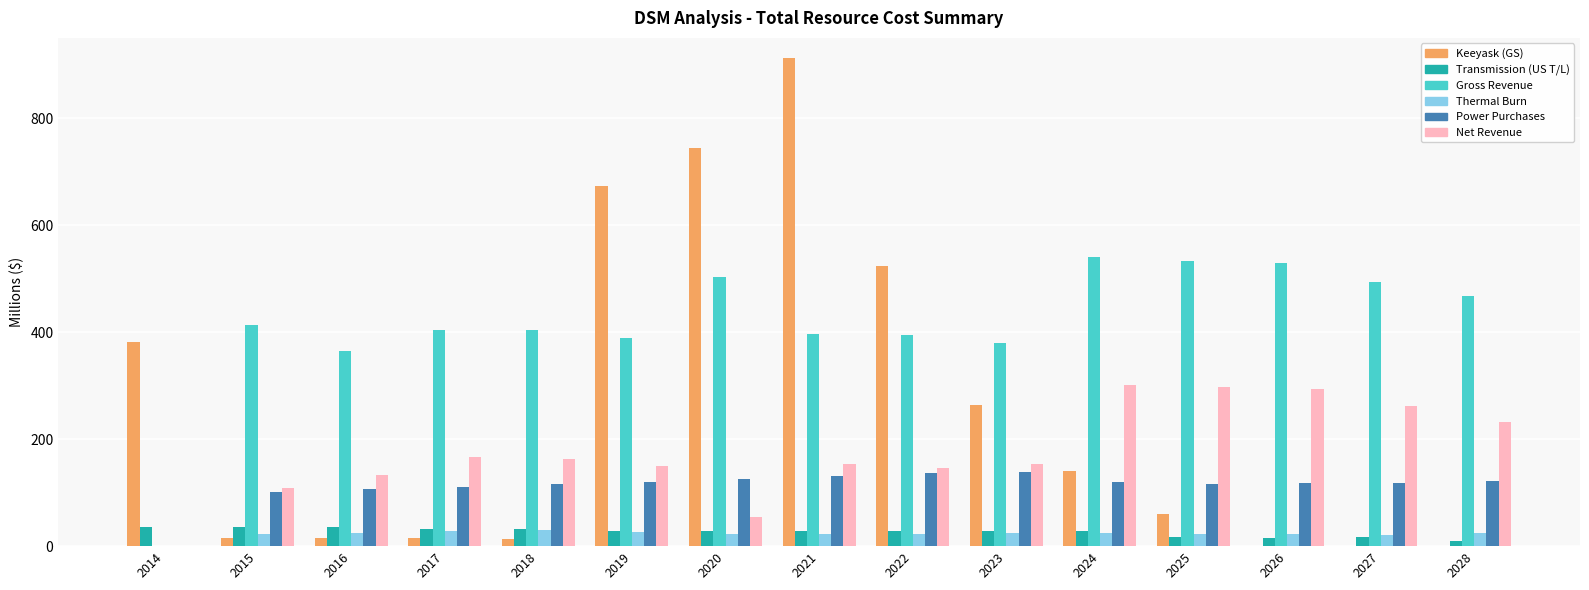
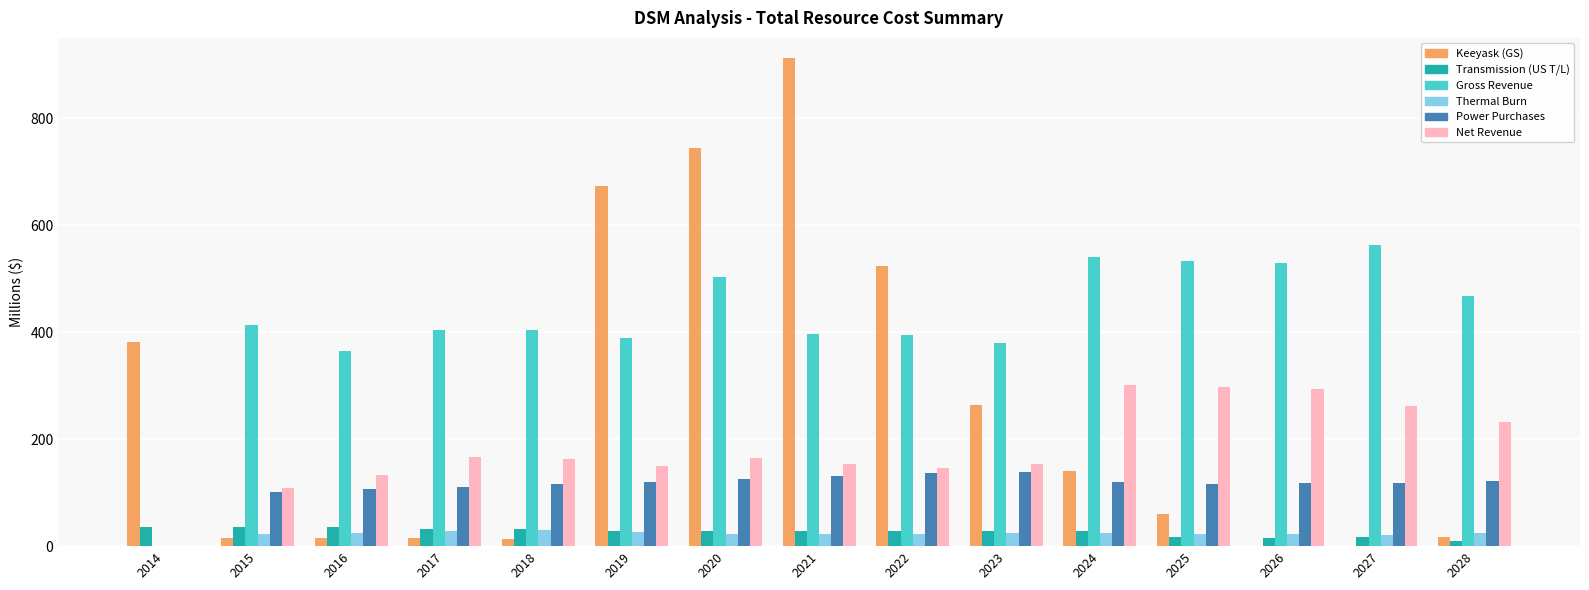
Net Revenue, 2020: 60 -> 160
Gross Revenue, 2027: 490 -> 560
Keeyask (GS), 2028: 0 -> 20
